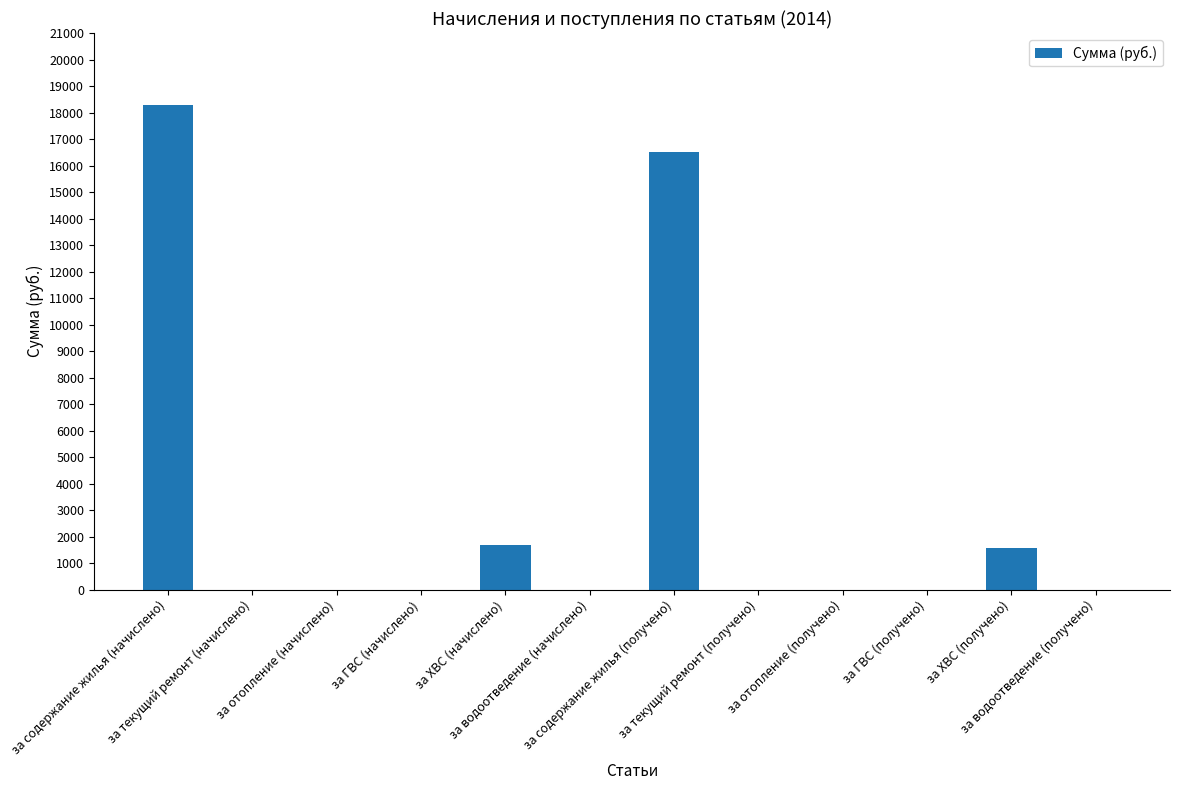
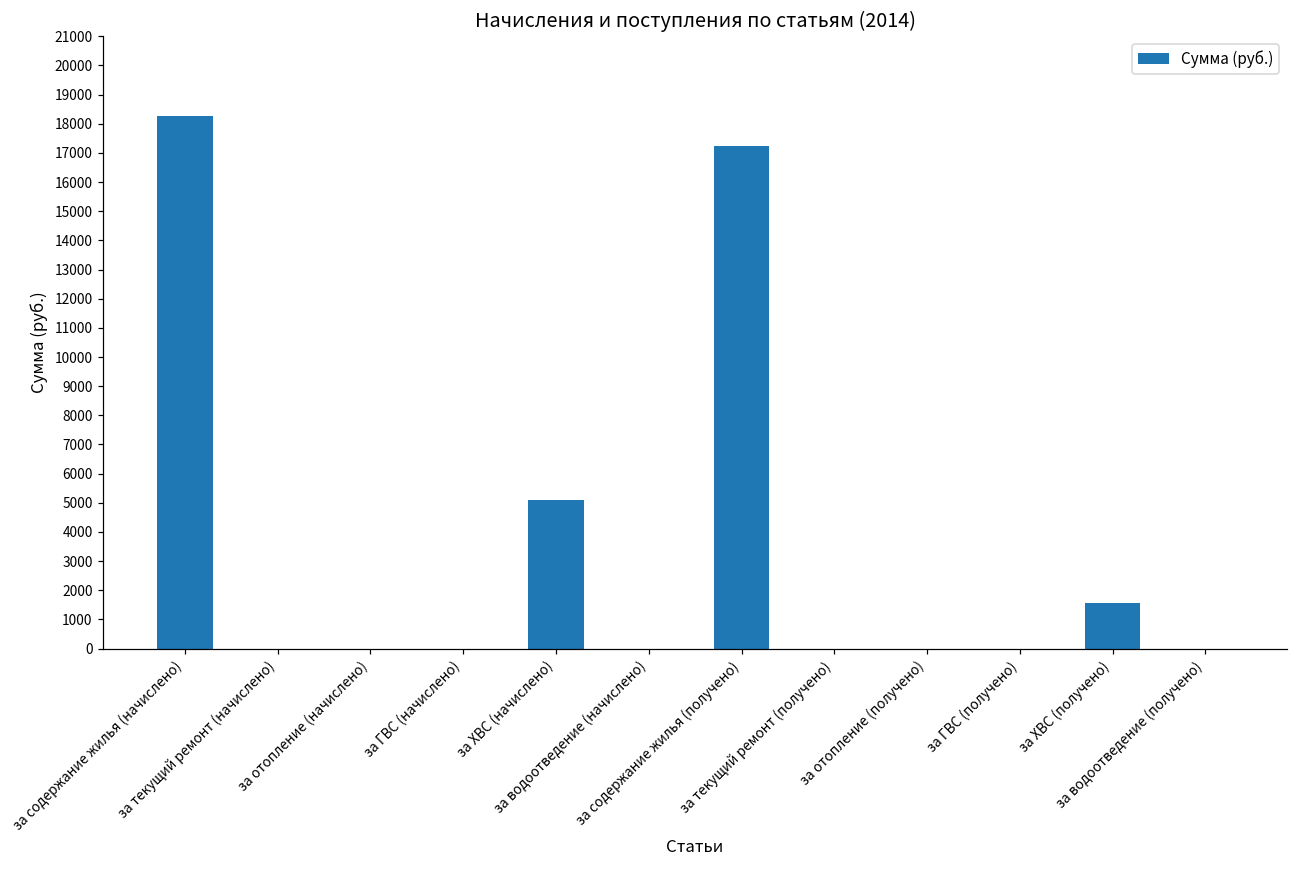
за ХВС (начислено): 1700 -> 5100
за содержание жилья (получено): 16500 -> 17300
